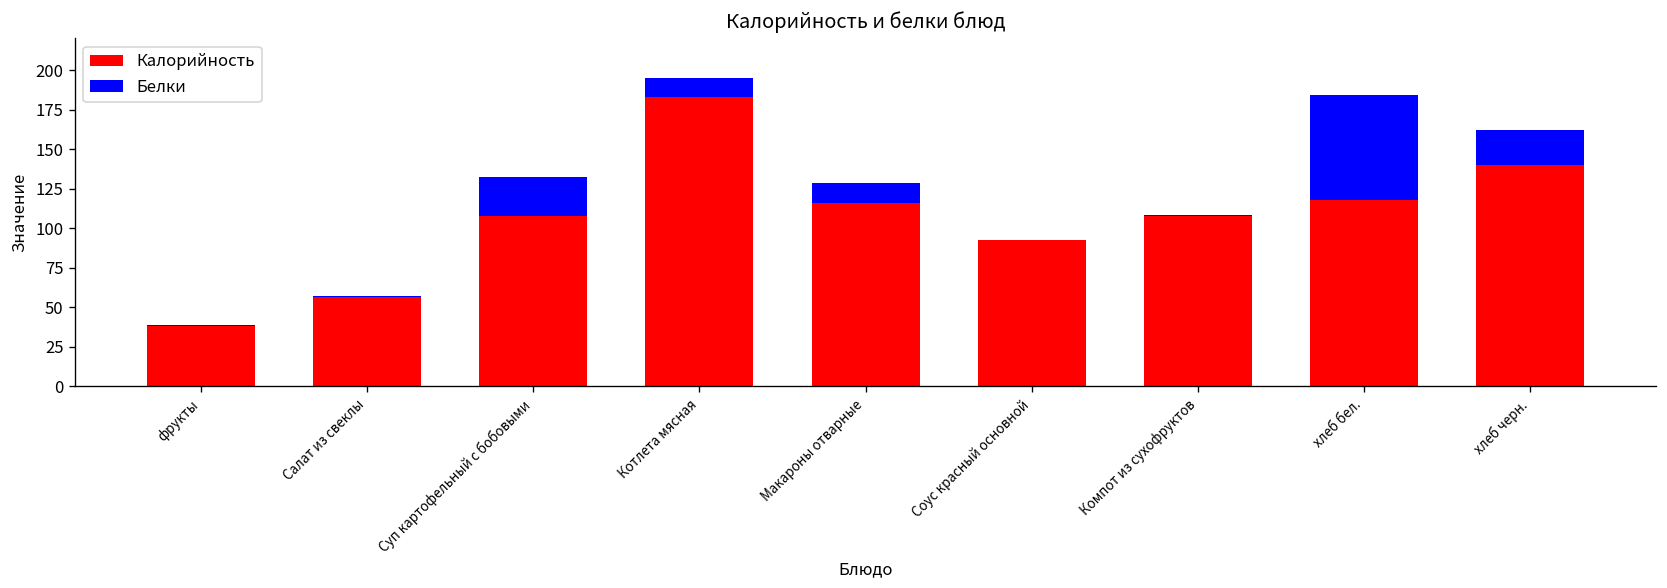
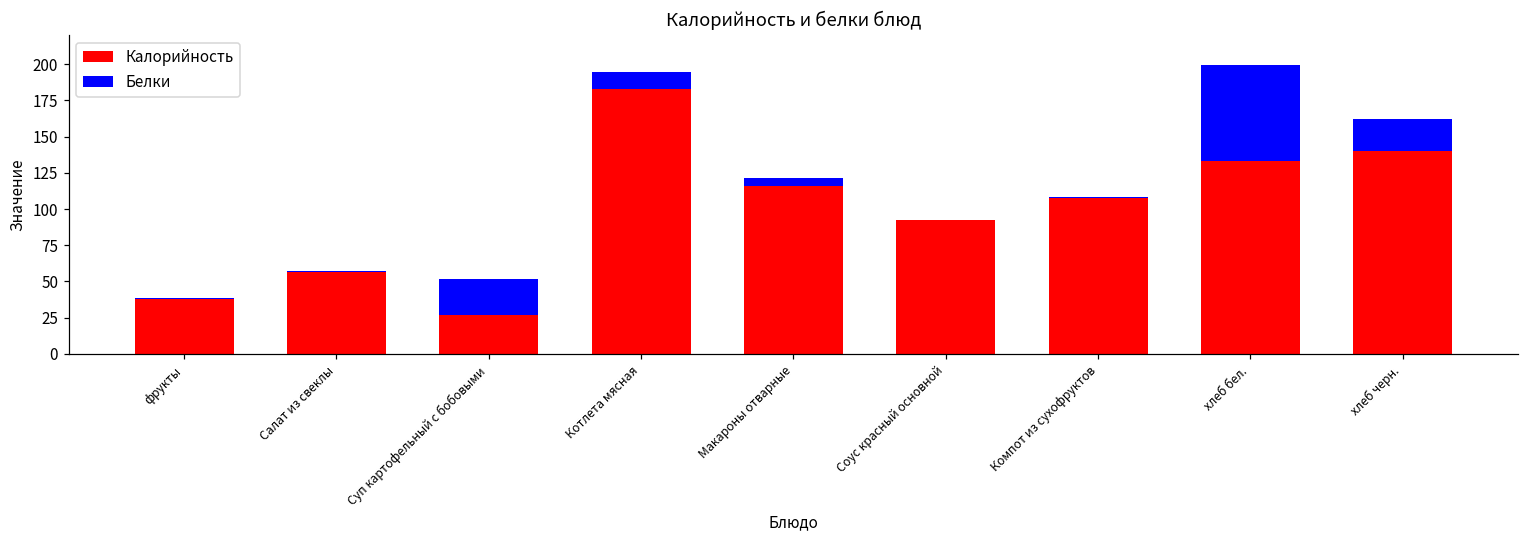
Калорийность, Суп картофельный с бобовыми: 108 -> 27
Белки, Макароны отварные: 12 -> 6
Калорийность, хлеб бел.: 118 -> 133
